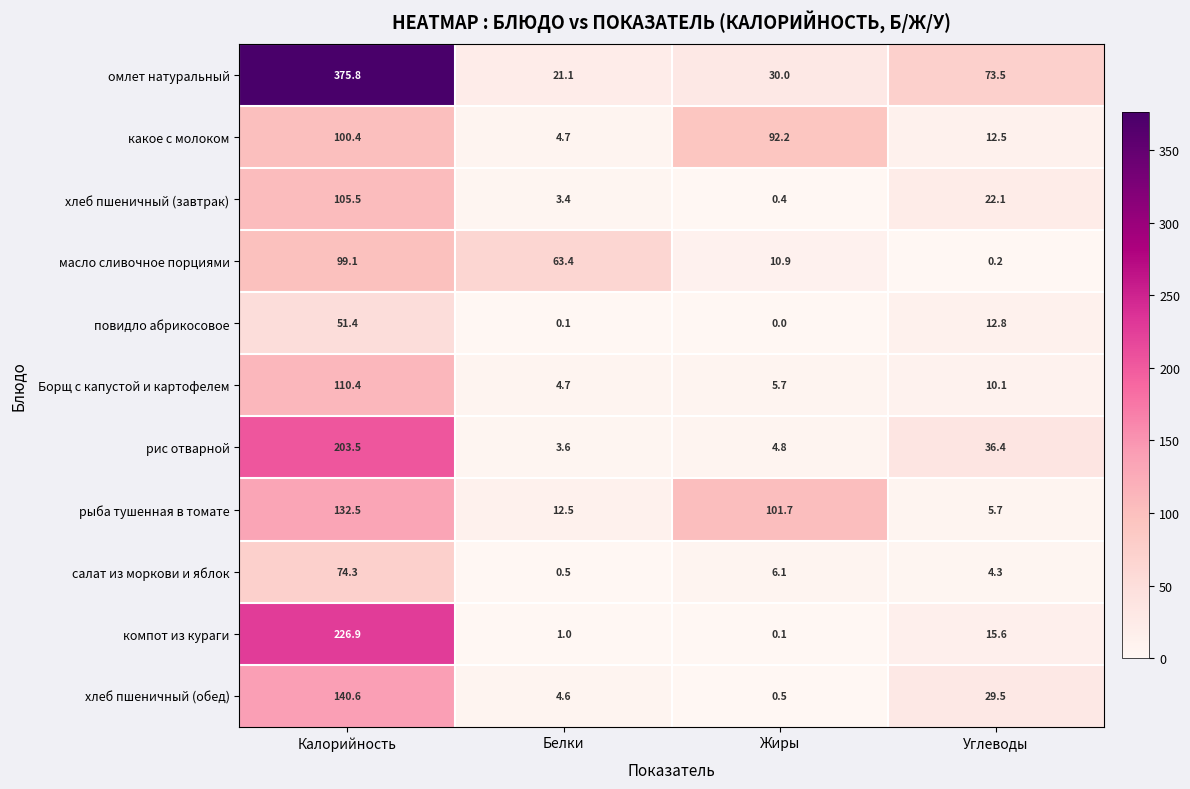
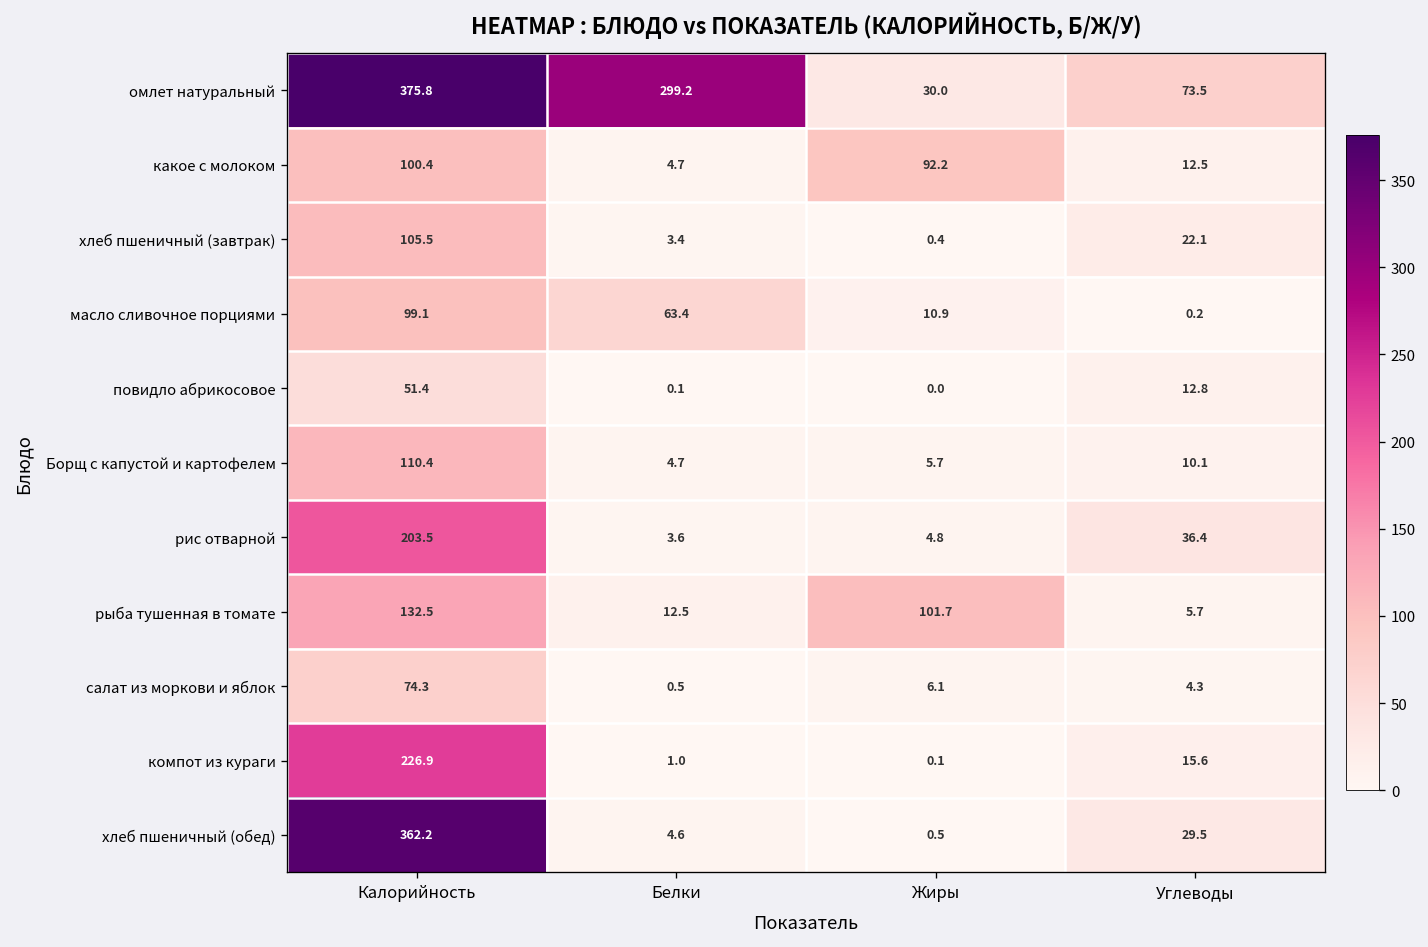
омлет натуральный, Белки: 21.1 -> 299.2
хлеб пшеничный (обед), Калорийность: 140.6 -> 362.2
